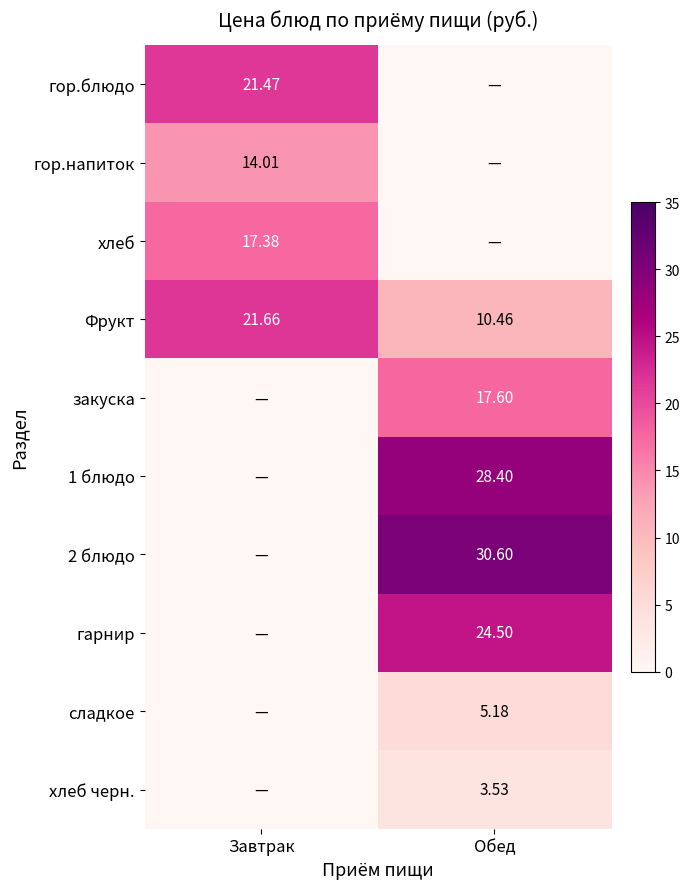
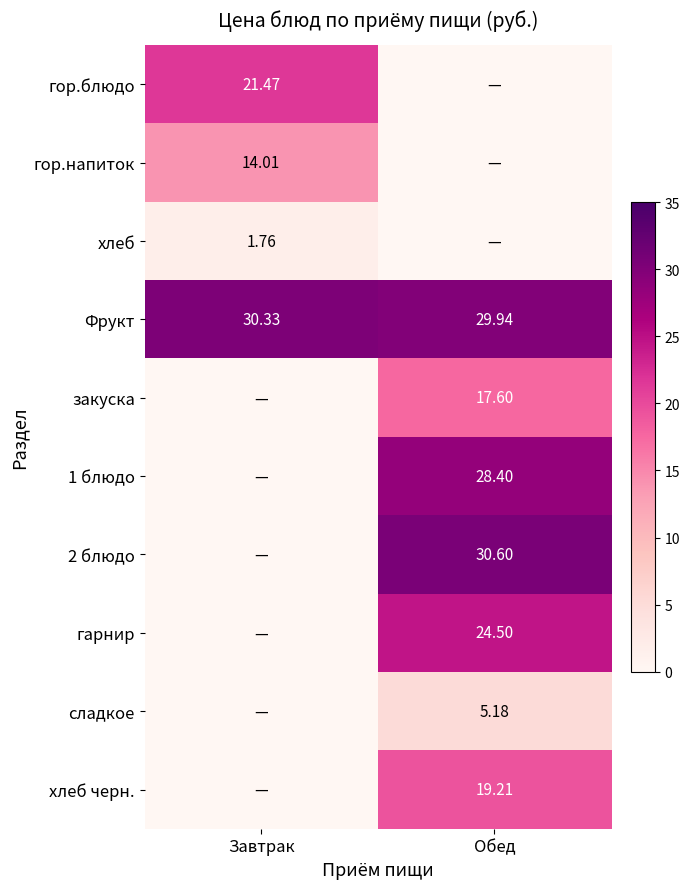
хлеб, Завтрак: 17.38 -> 1.76
Фрукт, Завтрак: 21.66 -> 30.33
Фрукт, Обед: 10.46 -> 29.94
хлеб черн., Обед: 3.53 -> 19.21
